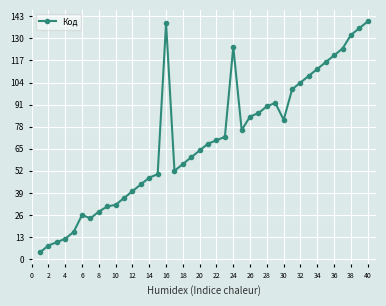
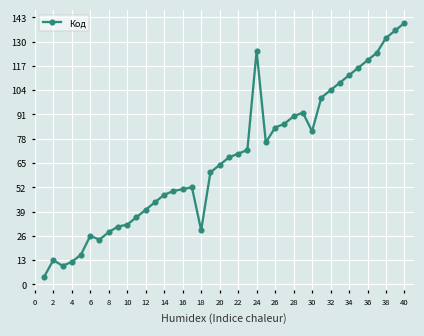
2: 8 -> 13
16: 139 -> 51
18: 56 -> 29
